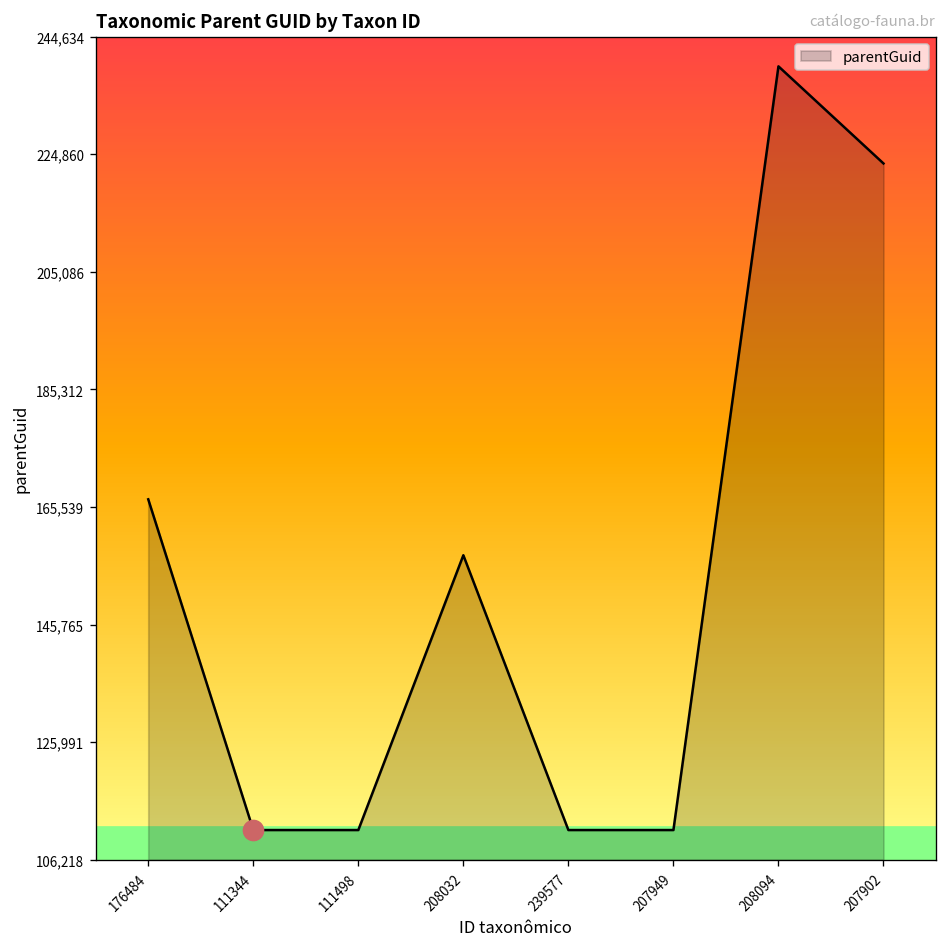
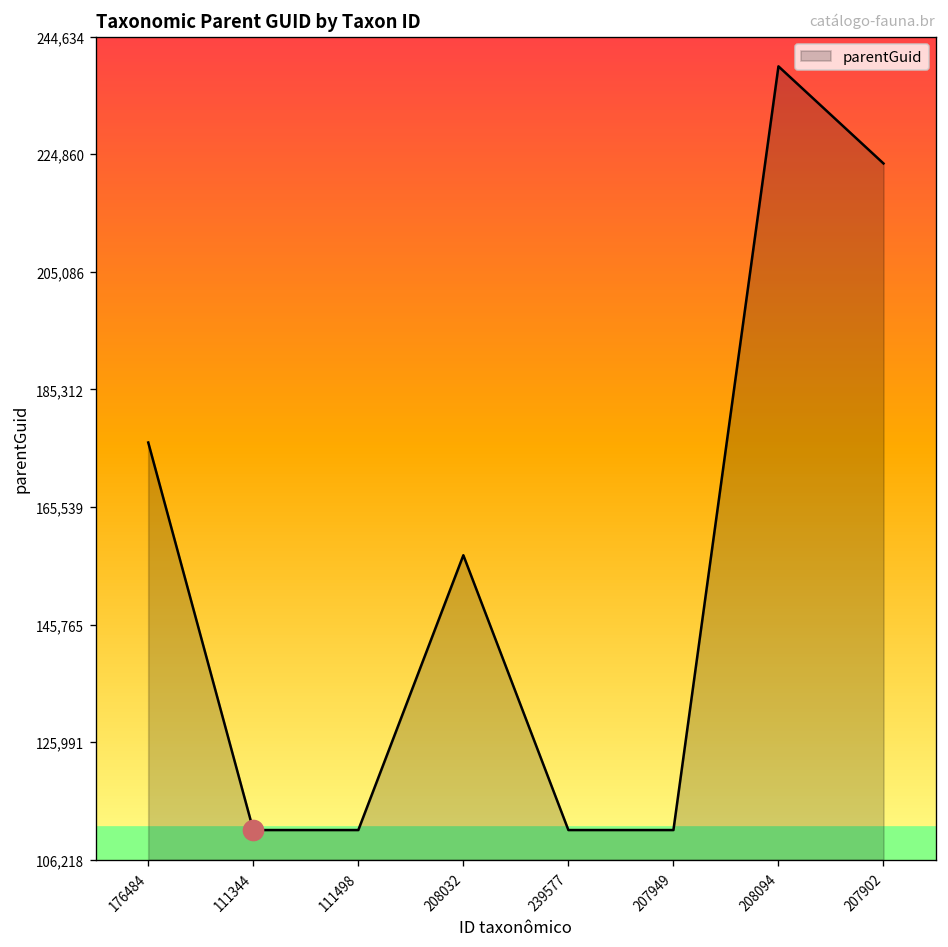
parentGuid, 176484: 167,000 -> 176,000
